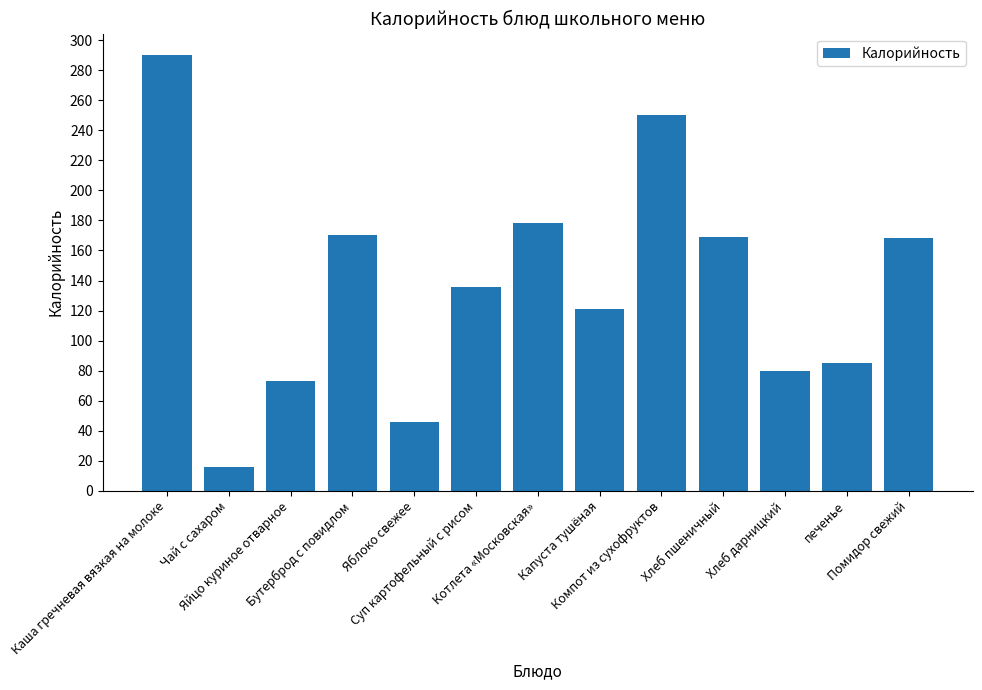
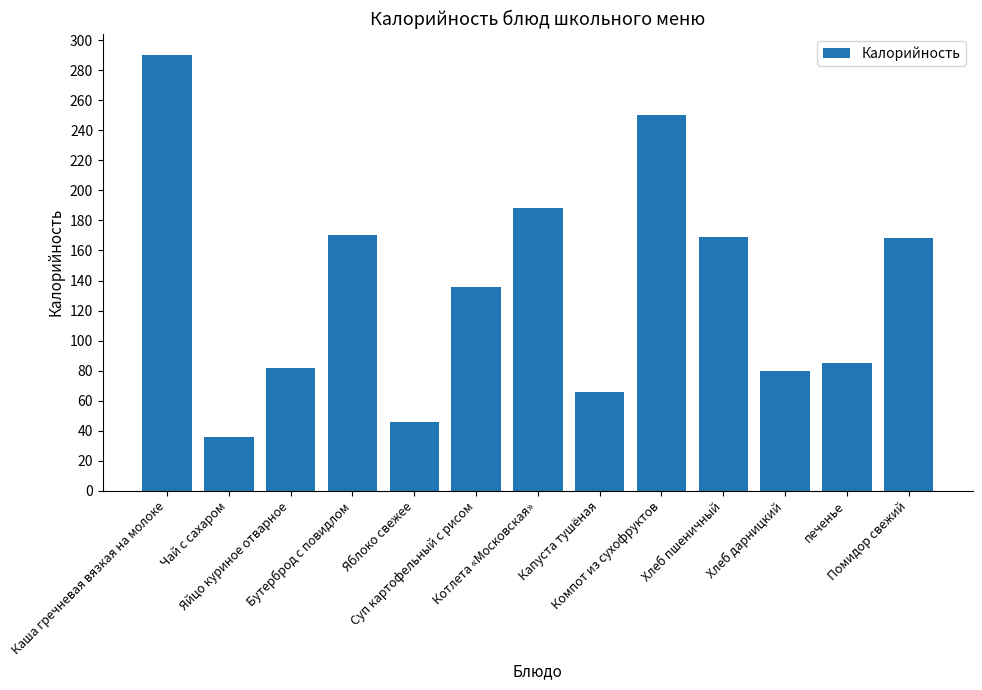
Чай с сахаром: 16 -> 36
Яйцо куриное отварное: 73 -> 82
Котлета «Московская»: 178 -> 188
Капуста тушёная: 121 -> 66
